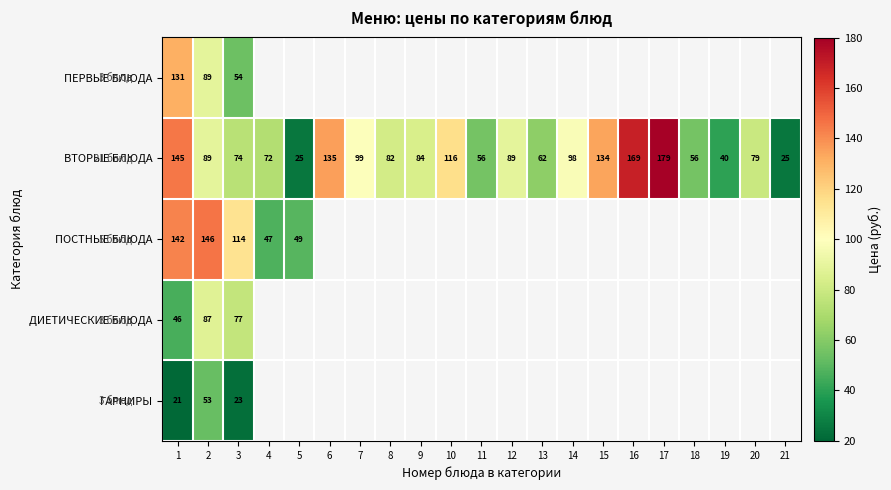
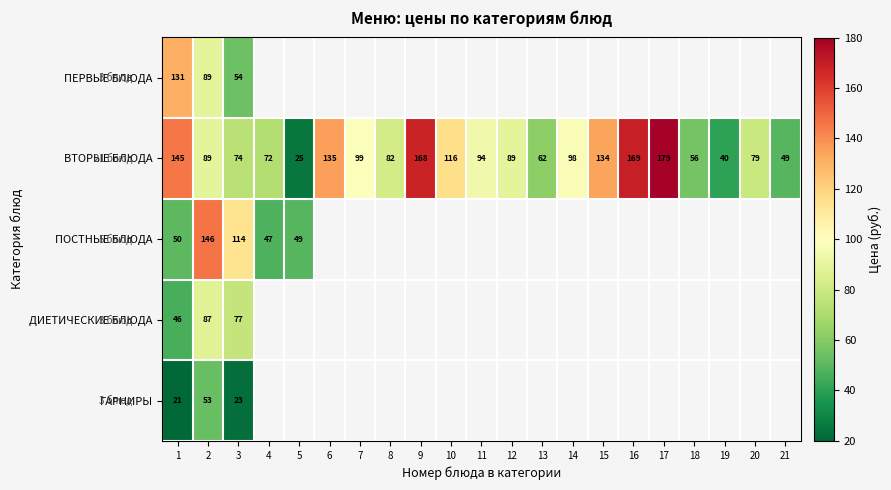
ВТОРЫЕ БЛЮДА, 9: 84 -> 168
ВТОРЫЕ БЛЮДА, 11: 56 -> 94
ВТОРЫЕ БЛЮДА, 21: 25 -> 49
ПОСТНЫЕ БЛЮДА, 1: 142 -> 50
